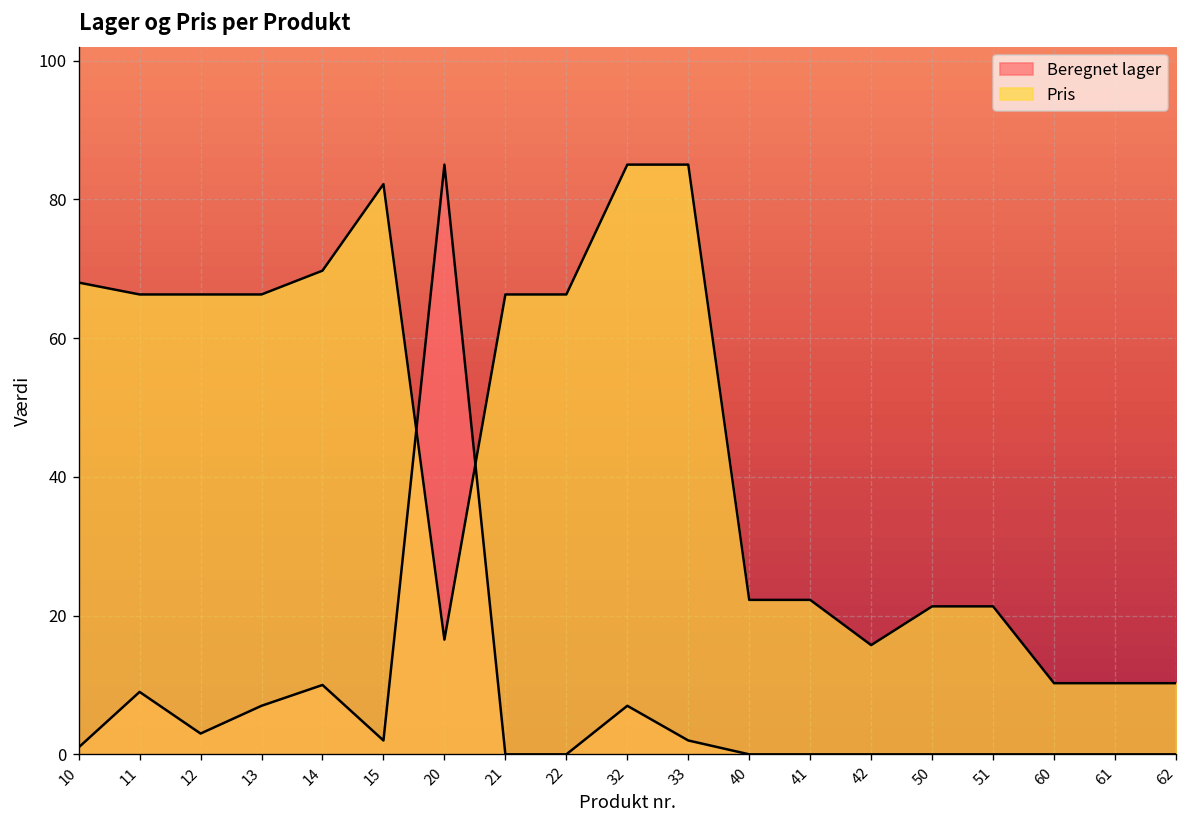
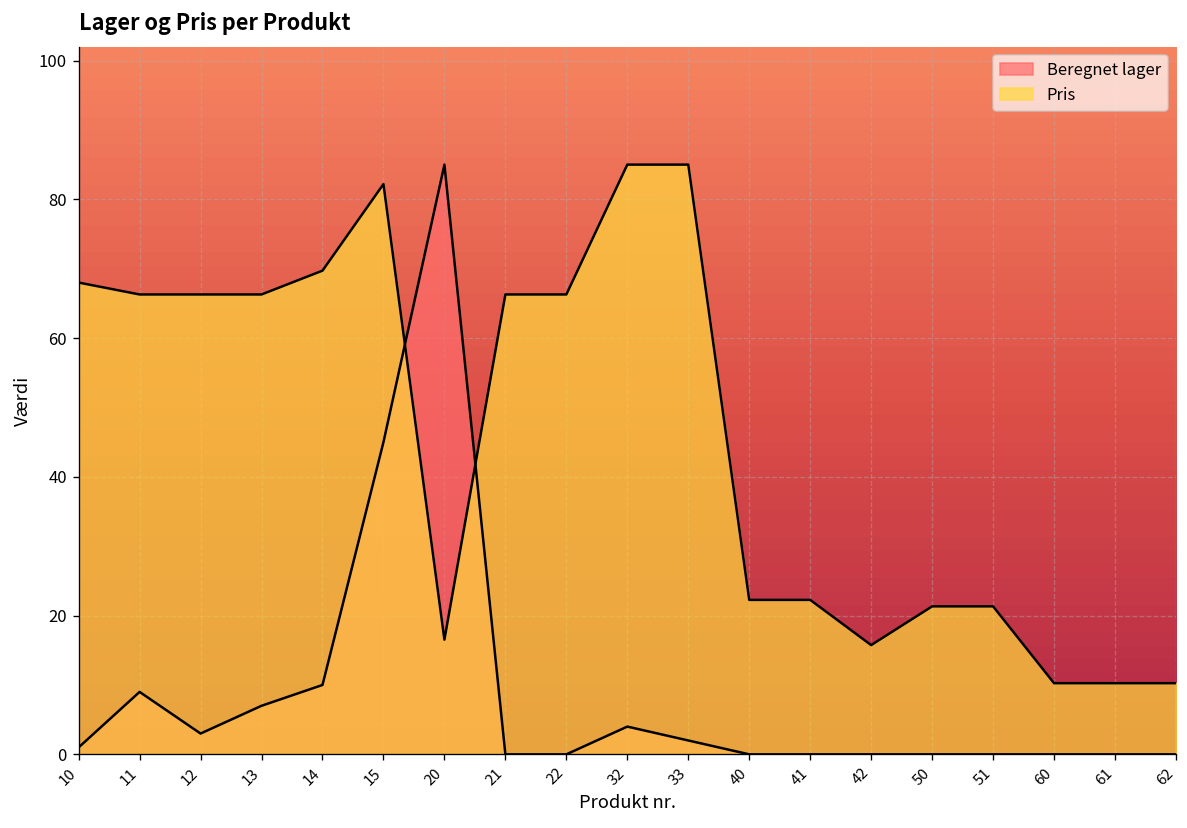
Beregnet lager, 15: 2 -> 45
Beregnet lager, 32: 7 -> 4
